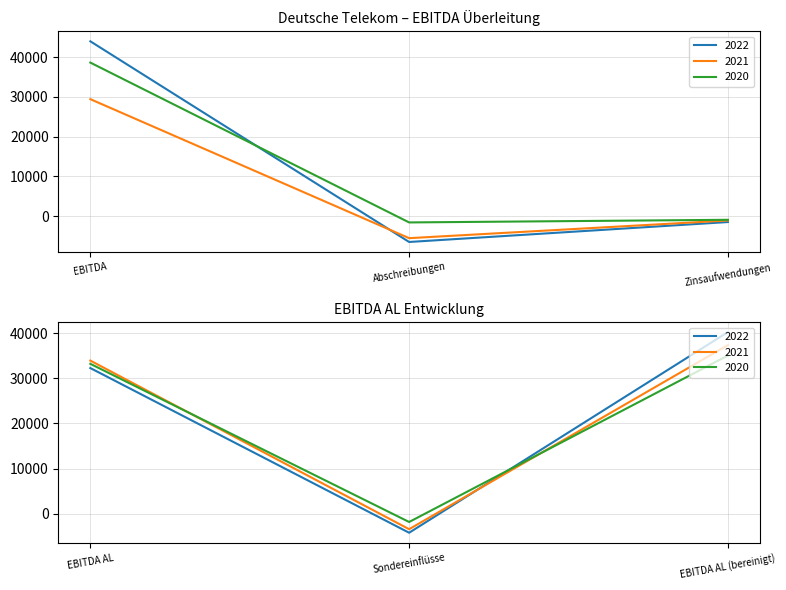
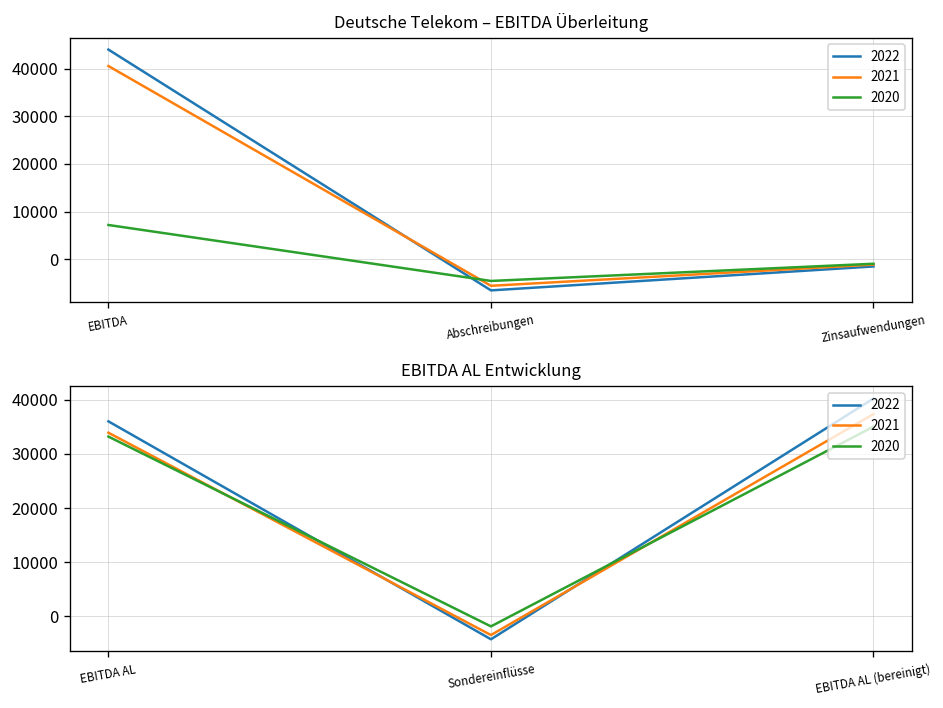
Deutsche Telekom – EBITDA Überleitung, 2021, EBITDA: 29000 -> 41000
Deutsche Telekom – EBITDA Überleitung, 2020, EBITDA: 39000 -> 7000
Deutsche Telekom – EBITDA Überleitung, 2020, Abschreibungen: -2000 -> -5000
EBITDA AL Entwicklung, 2022, EBITDA AL: 32000 -> 36000
